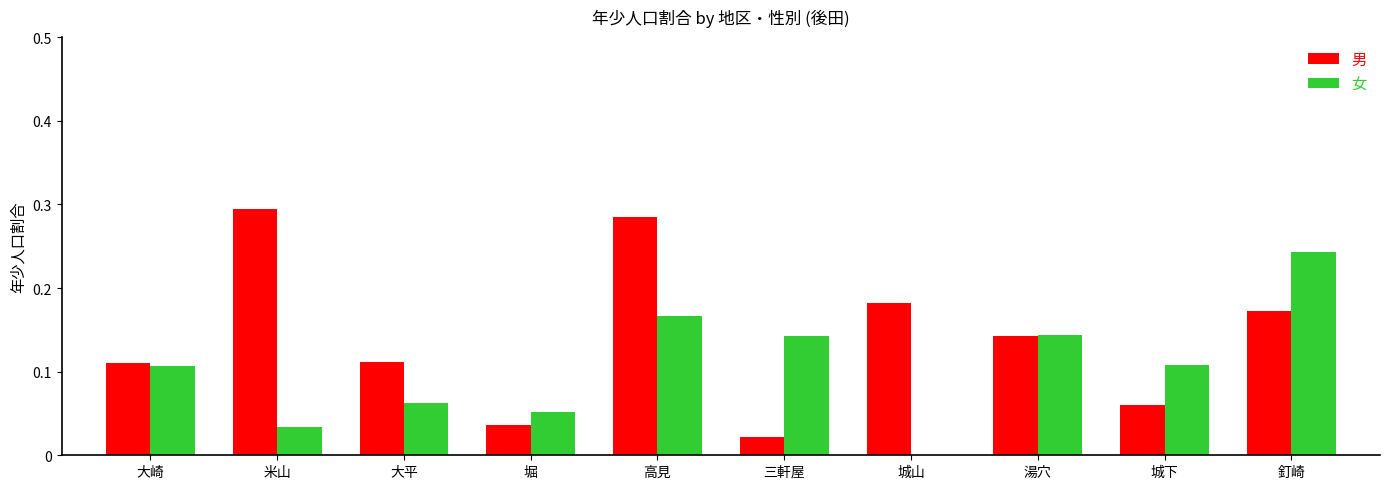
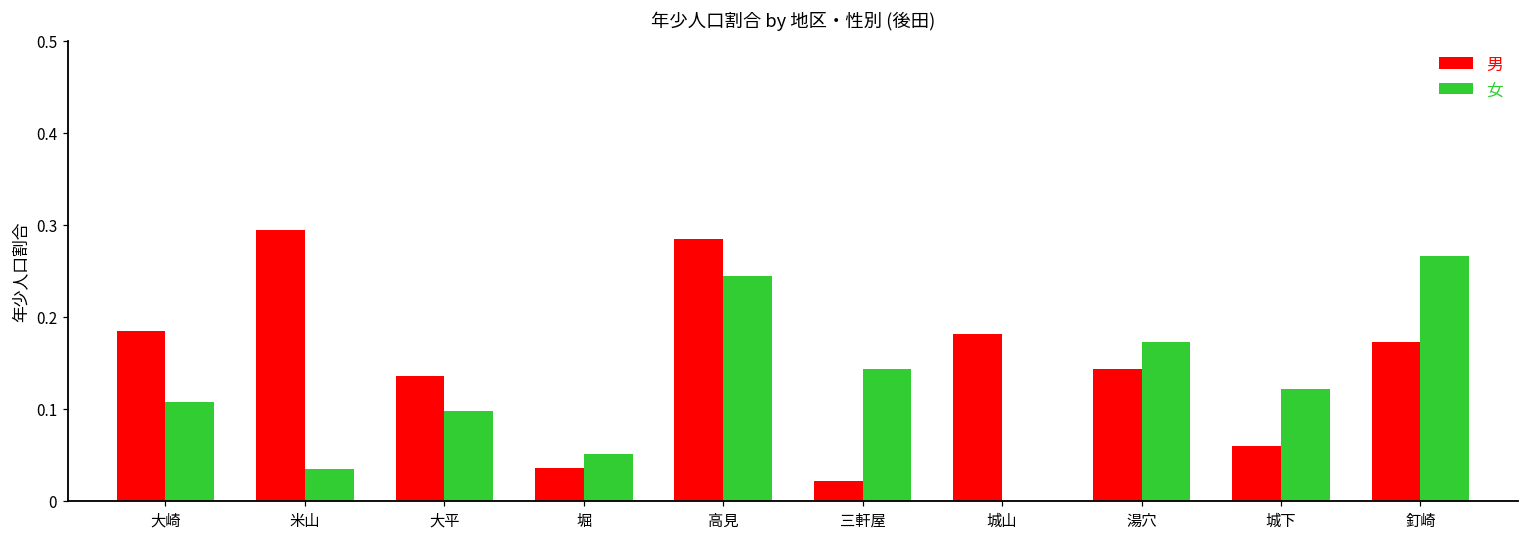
男, 大崎: 0.11 -> 0.19
男, 大平: 0.11 -> 0.14
女, 大平: 0.06 -> 0.10
女, 高見: 0.17 -> 0.24
女, 湯穴: 0.14 -> 0.17
女, 城下: 0.11 -> 0.12
女, 釘崎: 0.24 -> 0.27
